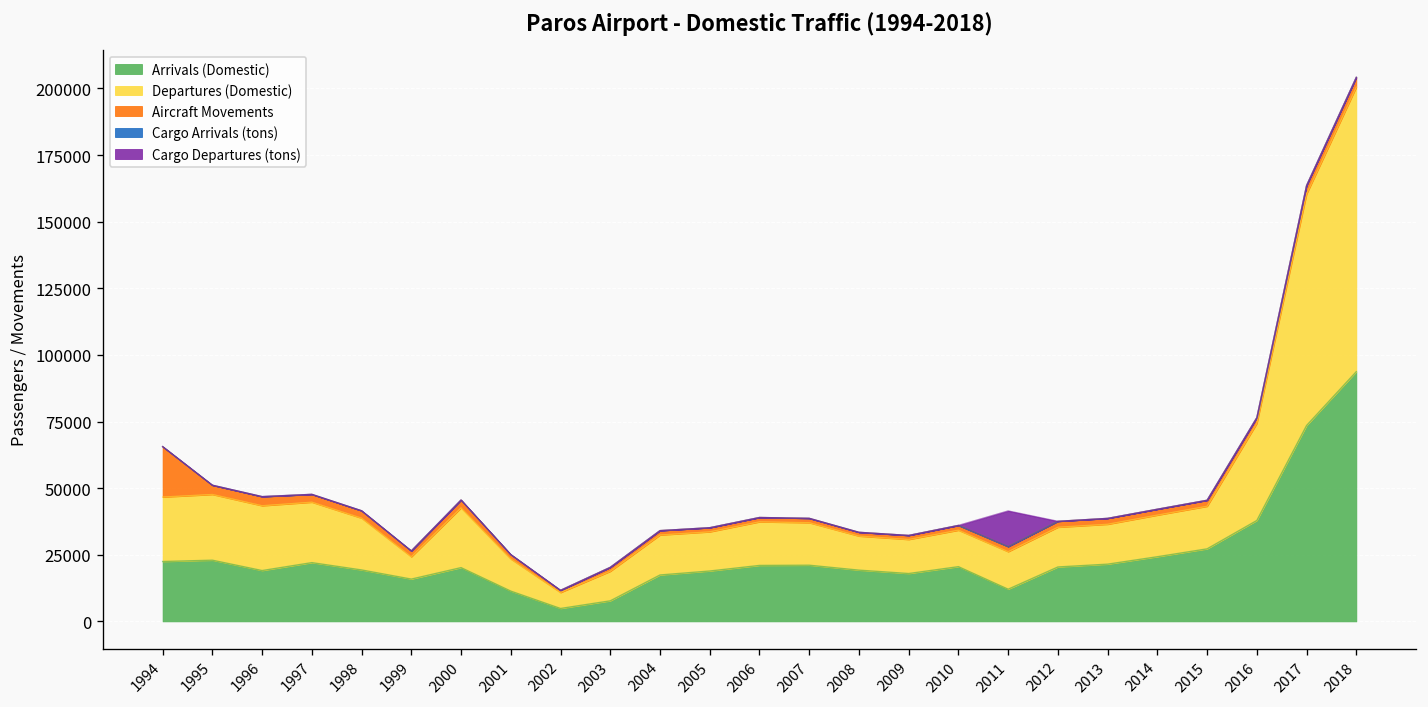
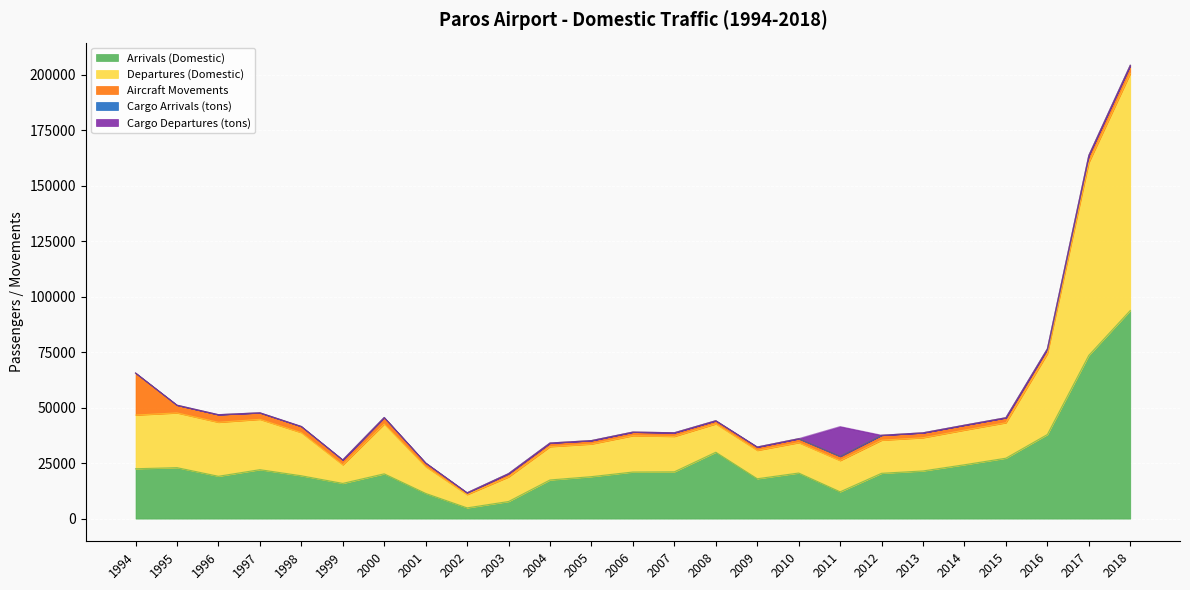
Arrivals (Domestic), 2008: 19000 -> 30000
